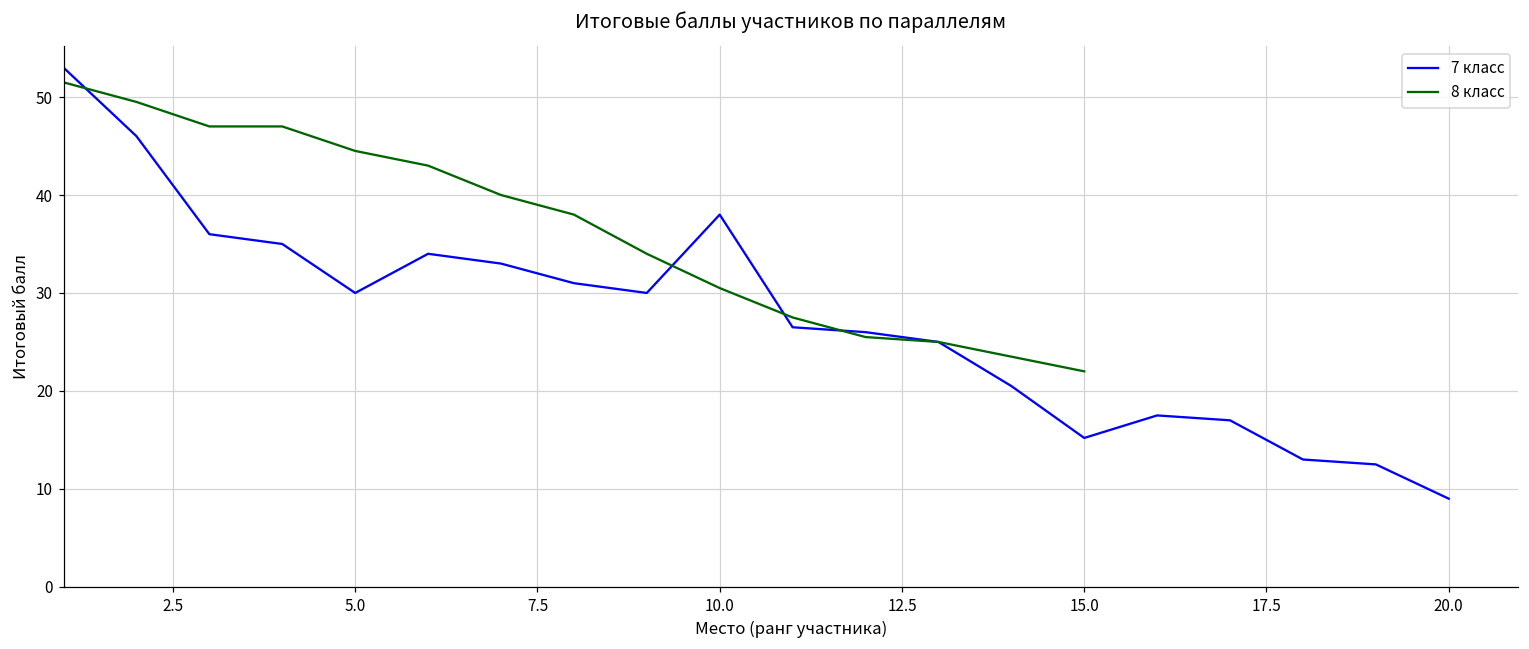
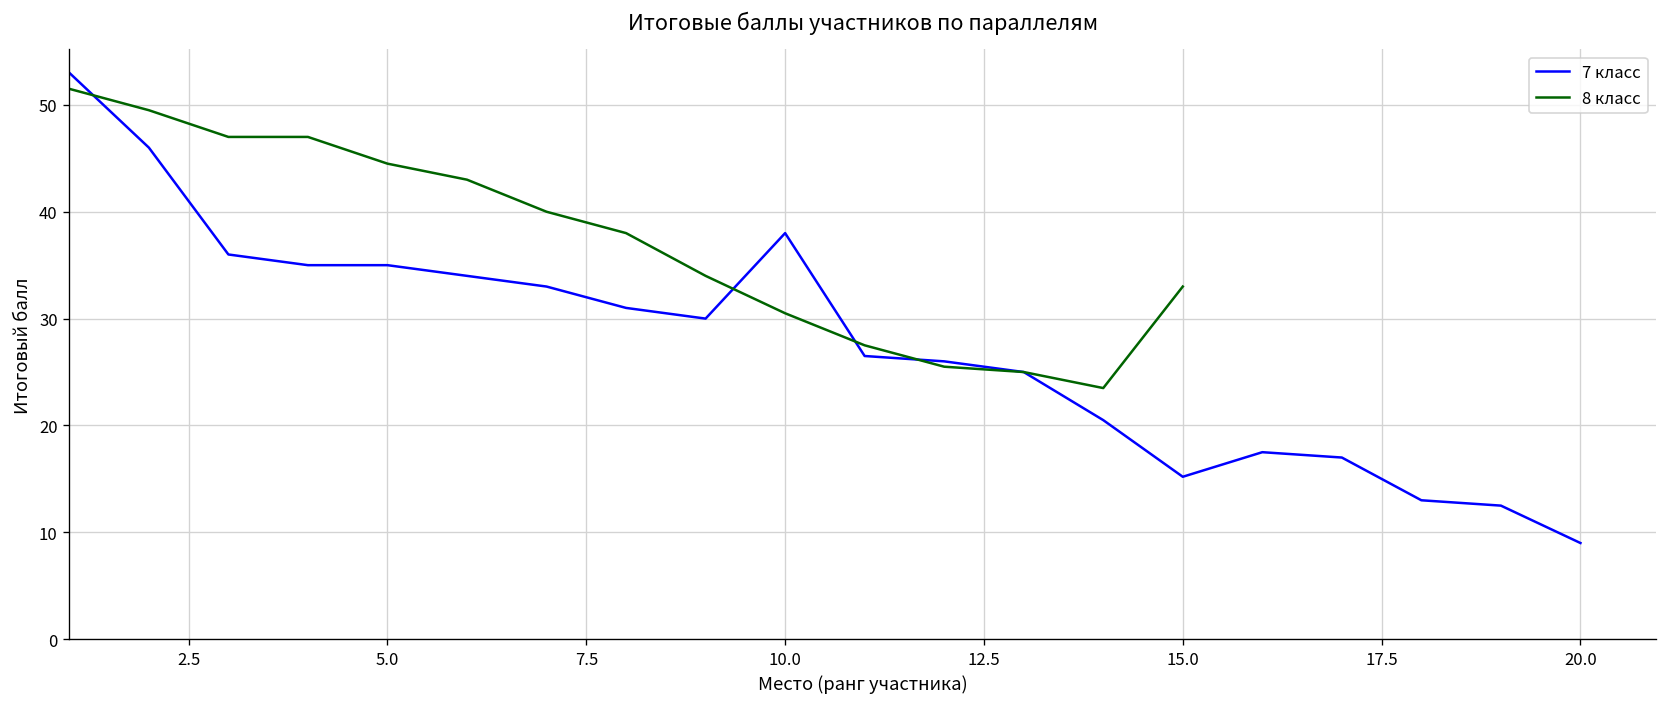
7 класс, 5.0: 30 -> 35
8 класс, 15.0: 22 -> 33
